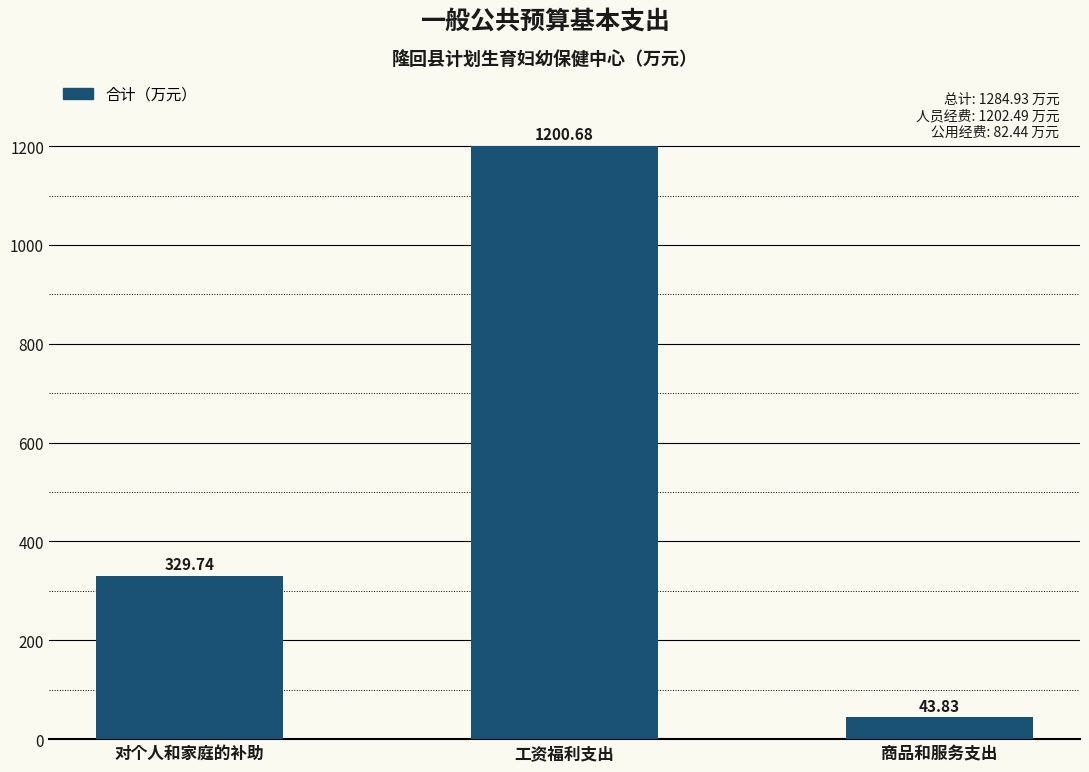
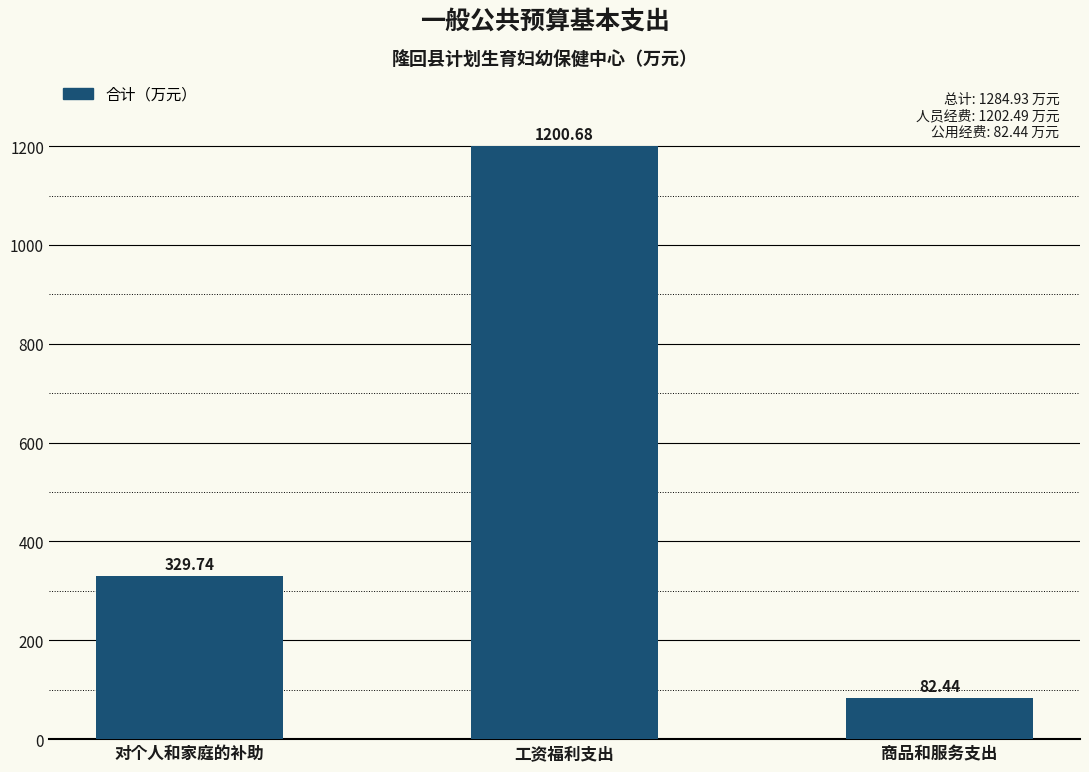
商品和服务支出: 43.83 -> 82.44
